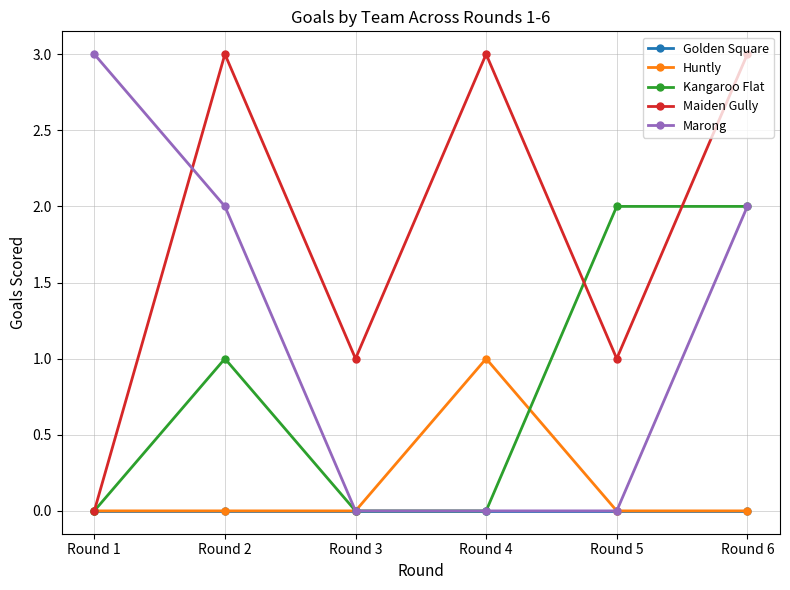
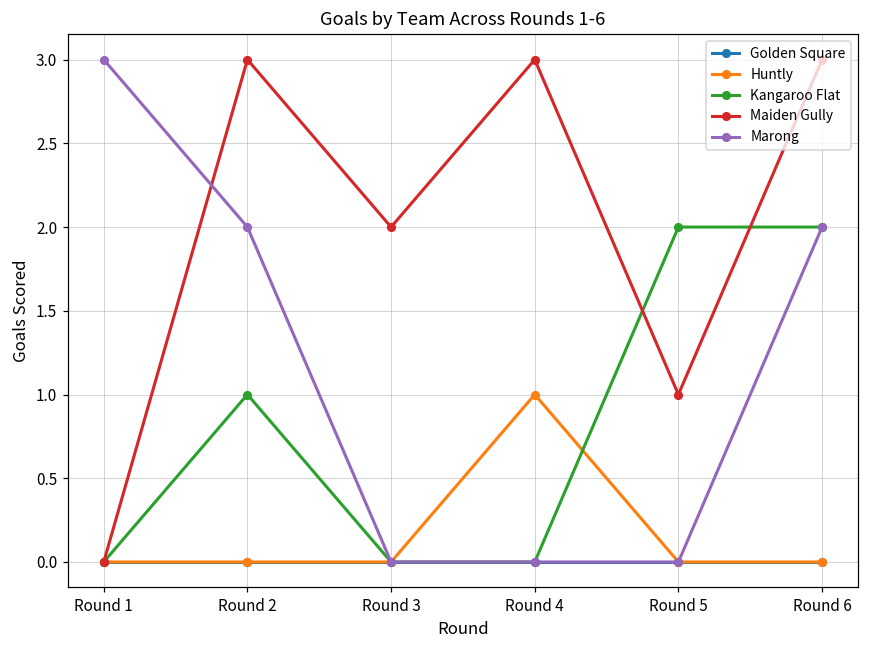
Maiden Gully, Round 3: 1 -> 2
